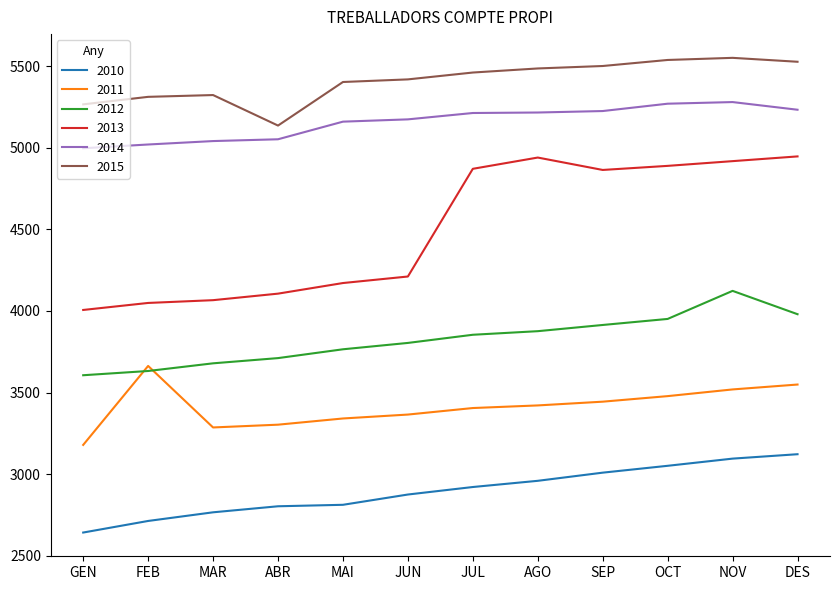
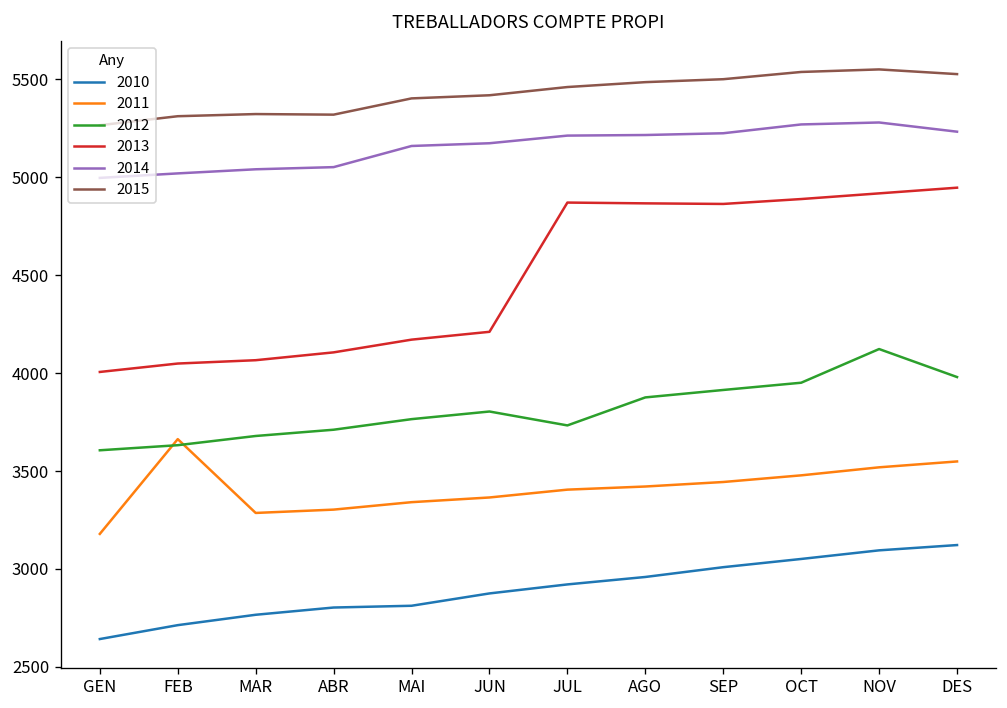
2015, ABR: 5140 -> 5320
2012, JUL: 3850 -> 3730
2013, AGO: 4940 -> 4870
